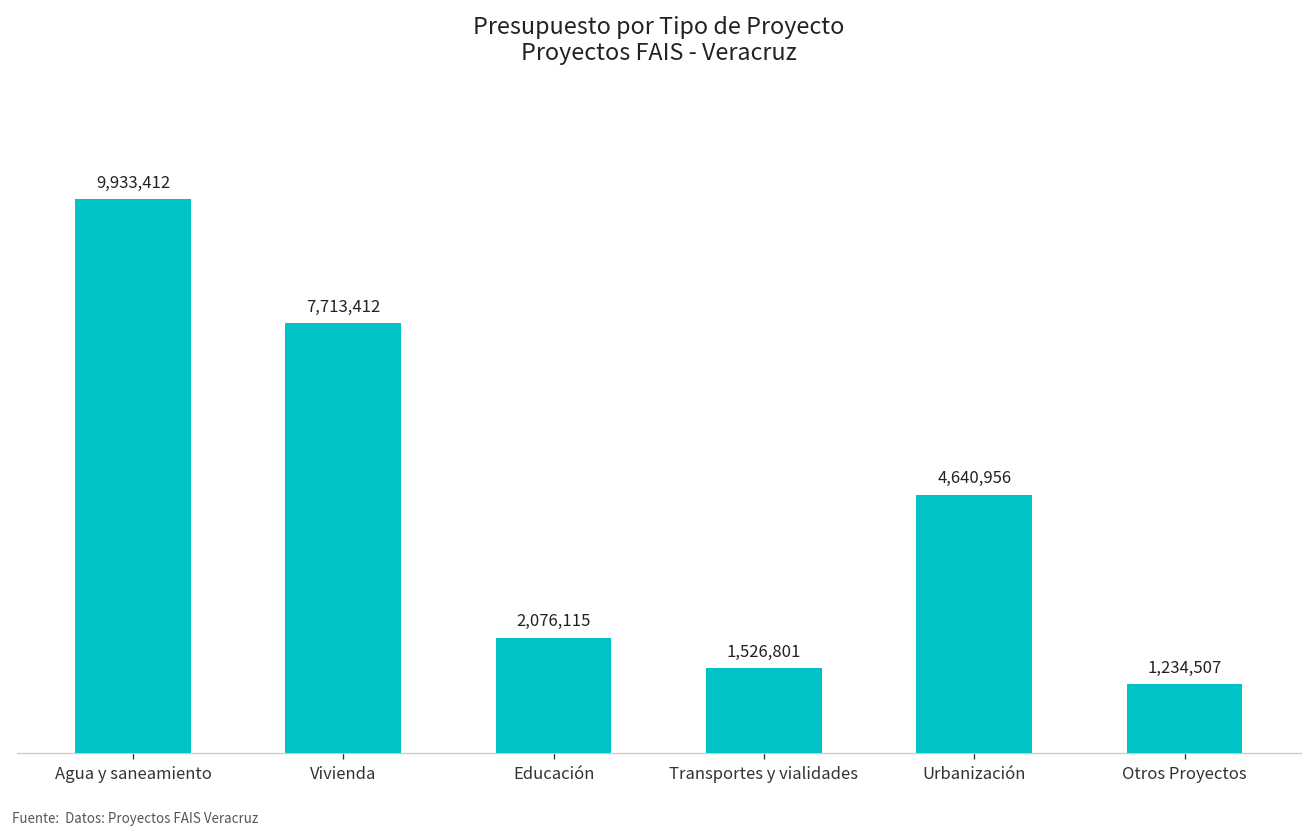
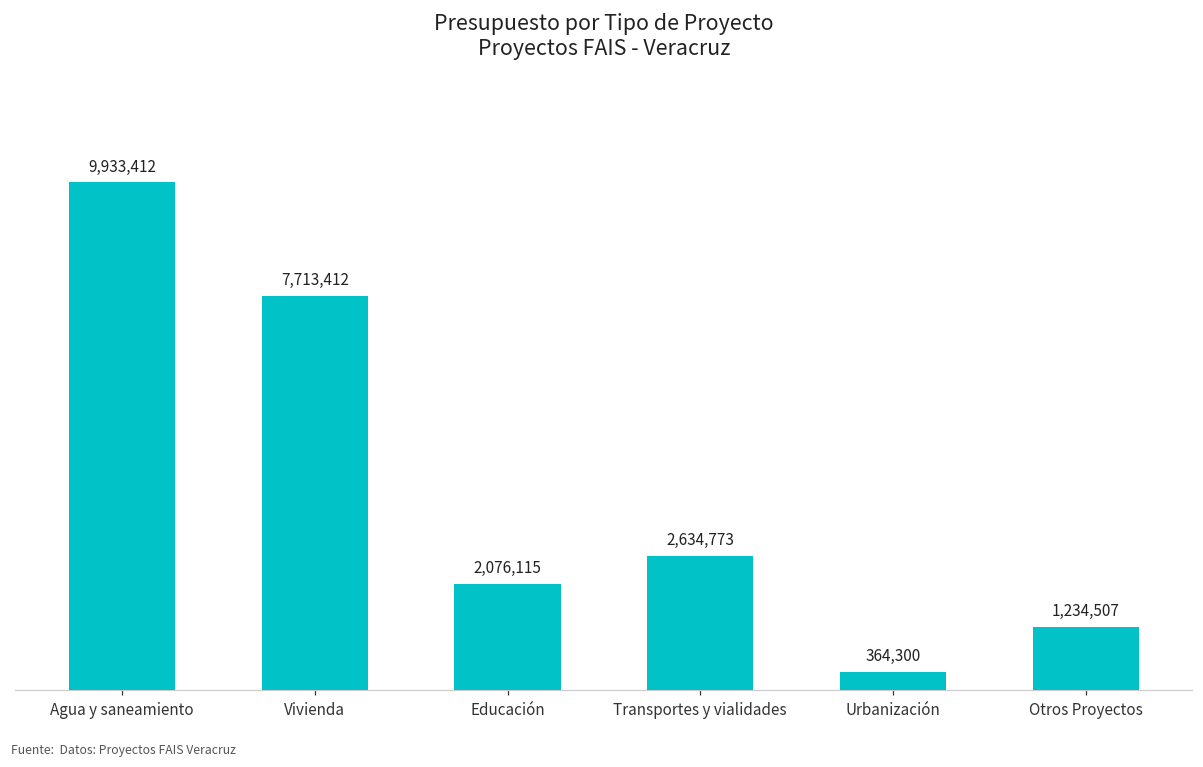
Transportes y vialidades: 1,526,801 -> 2,634,773
Urbanización: 4,640,956 -> 364,300
